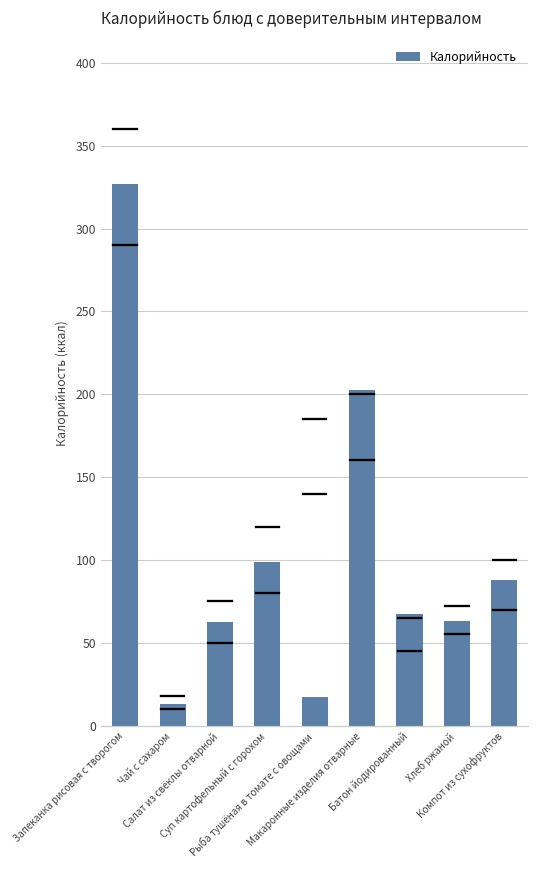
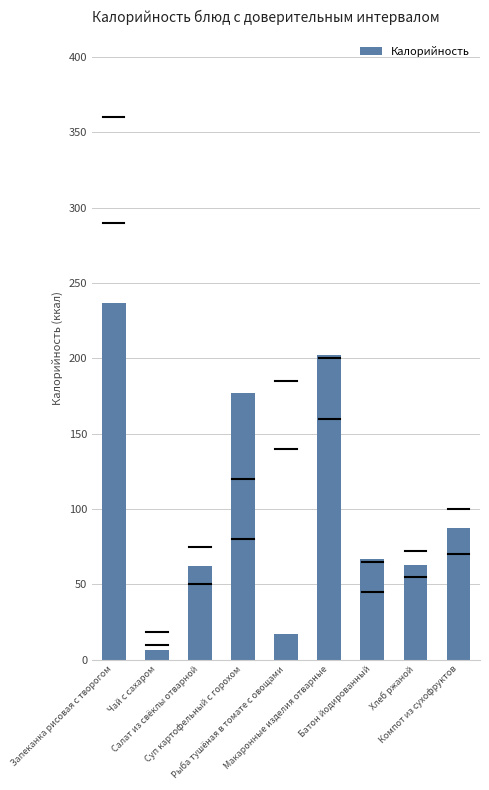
Калорийность, Запеканка рисовая с творогом: 327 -> 237
Калорийность, Чай с сахаром: 13 -> 6
Калорийность, Суп картофельный с горохом: 99 -> 177
